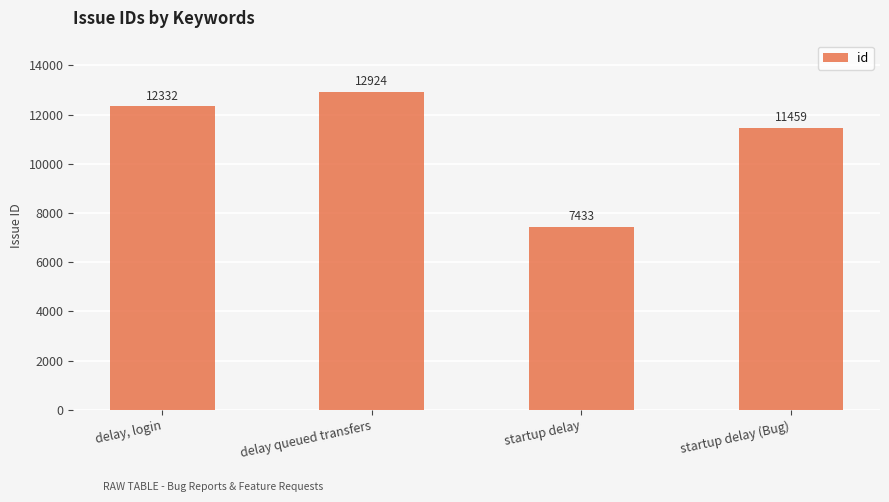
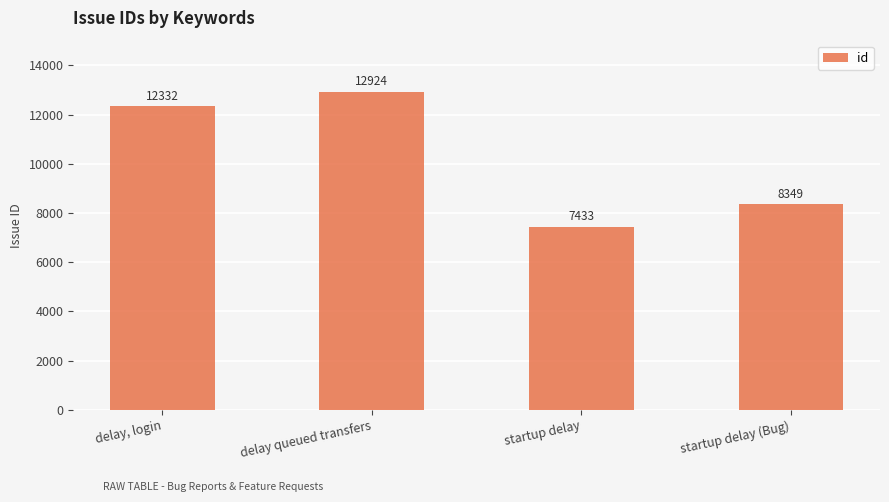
startup delay (Bug): 11459 -> 8349
